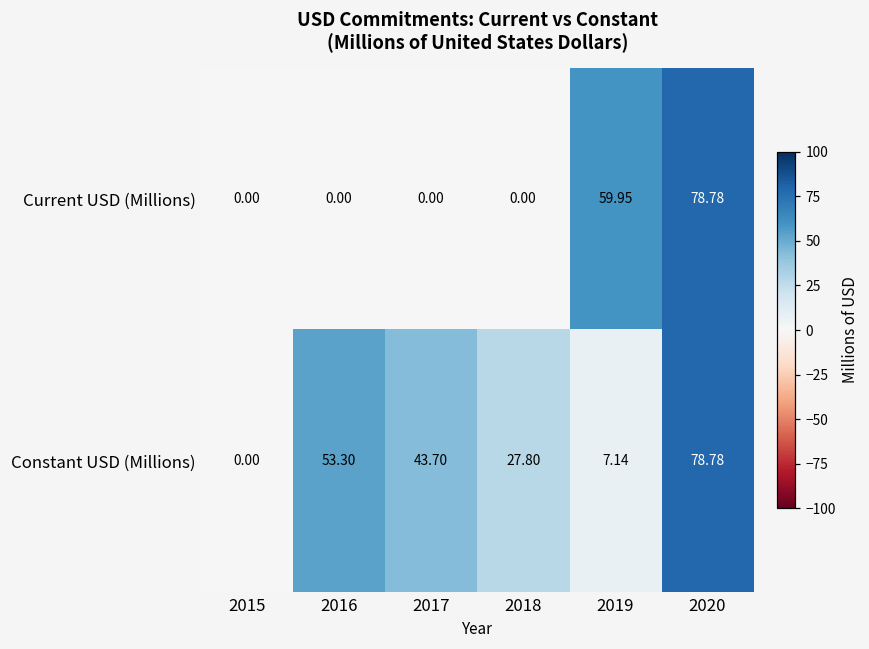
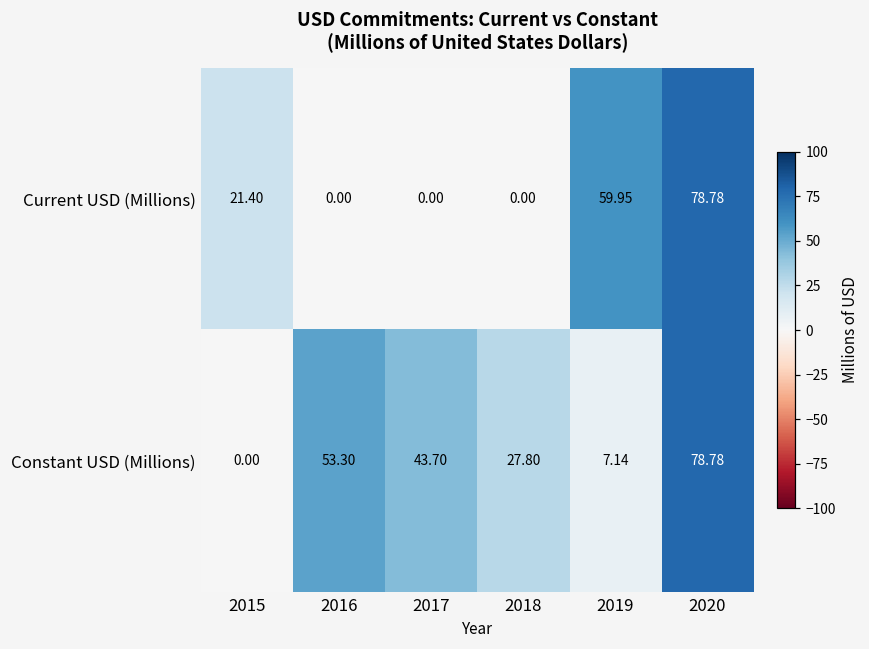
Current USD (Millions), 2015: 0.00 -> 21.40
